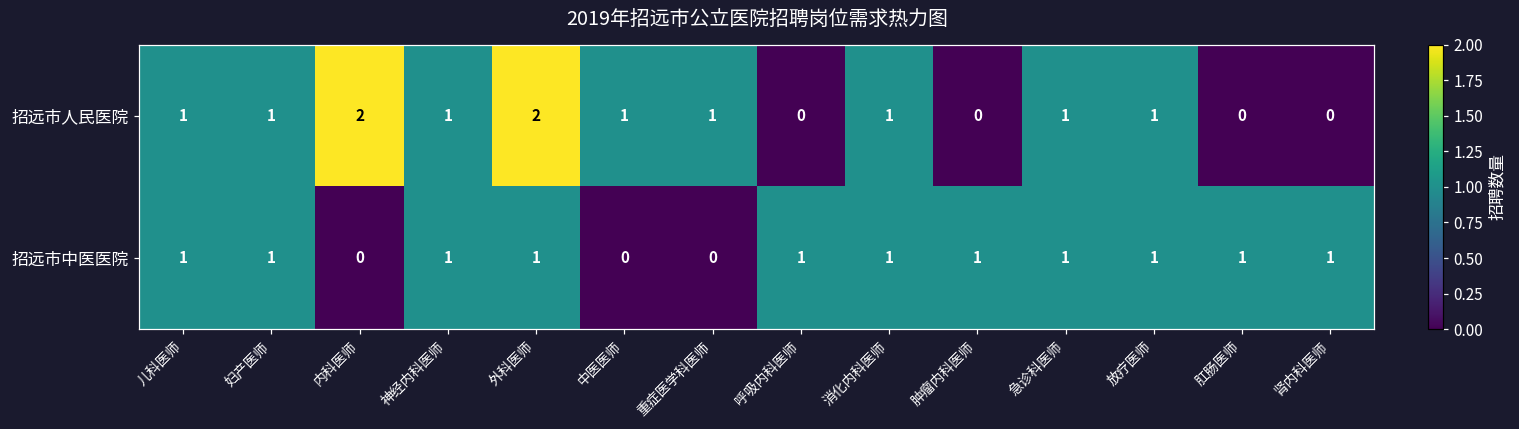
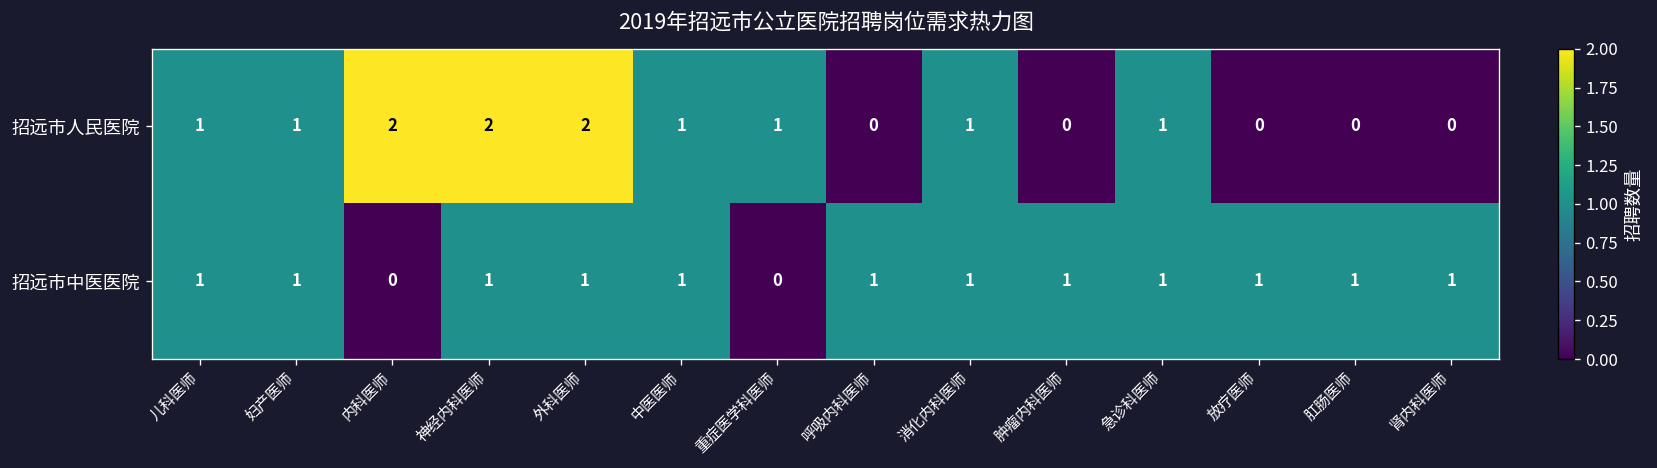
招远市人民医院, 神经内科医师: 1 -> 2
招远市人民医院, 放疗医师: 1 -> 0
招远市中医医院, 中医医师: 0 -> 1
